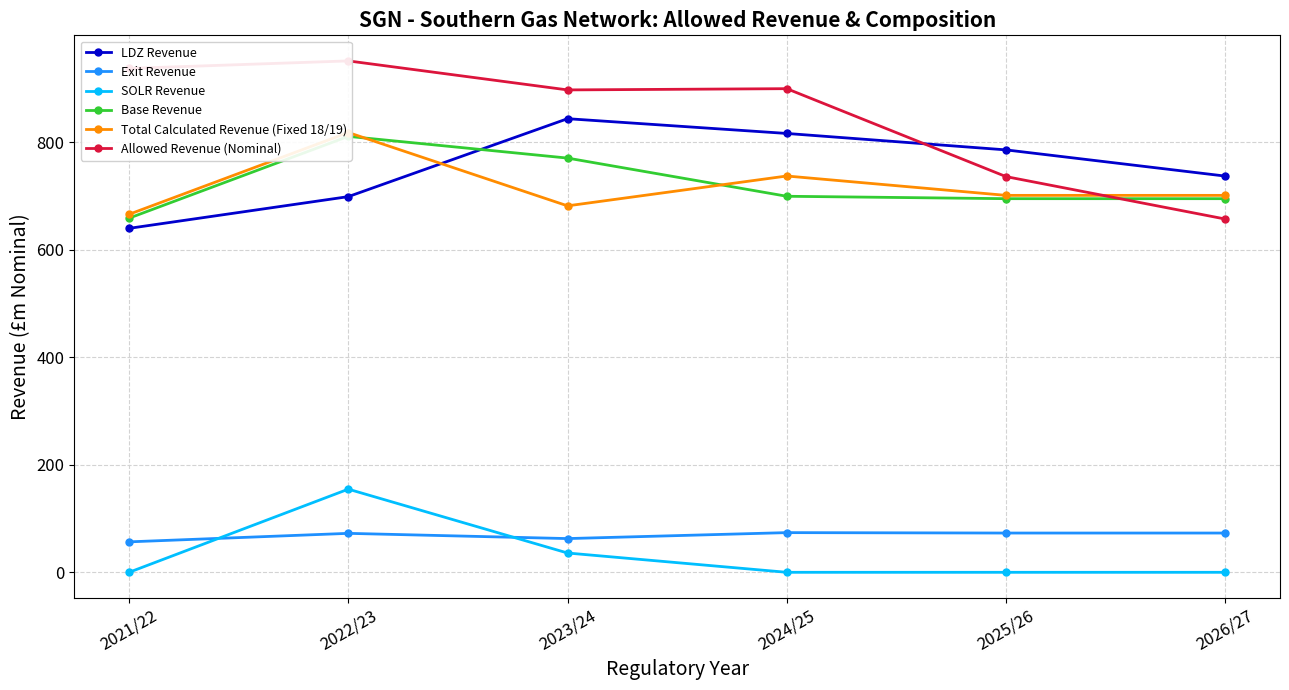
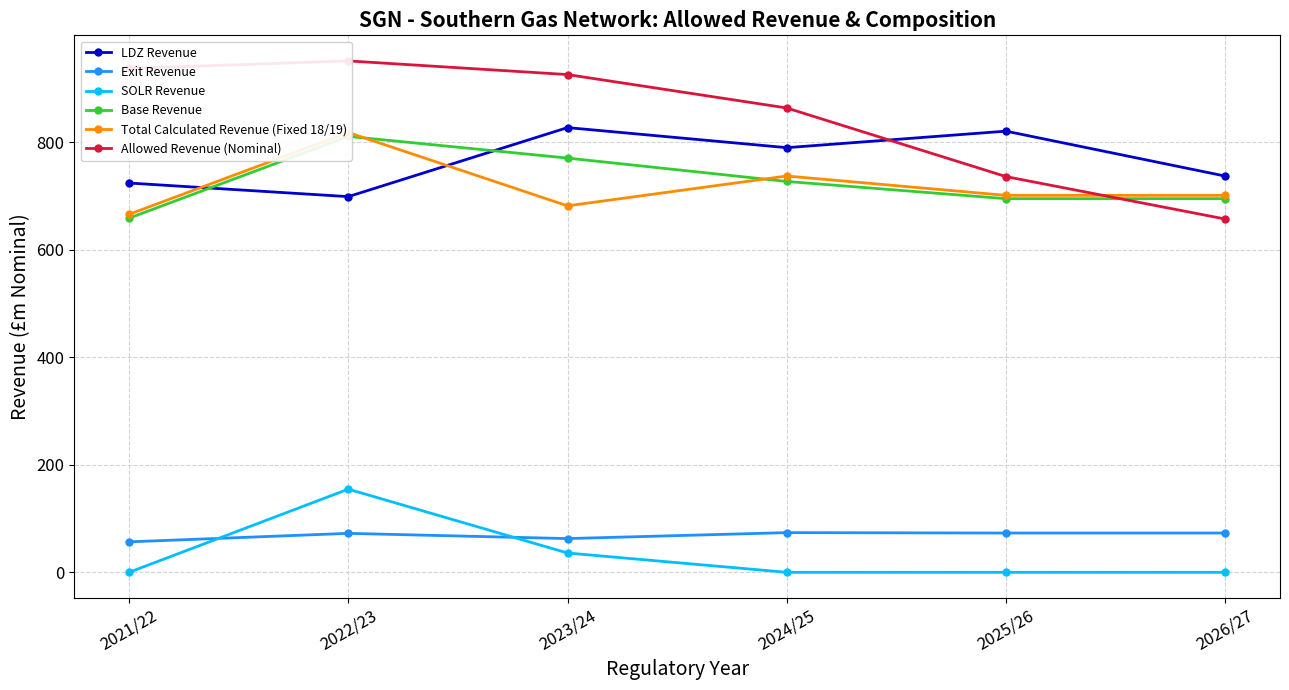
LDZ Revenue, 2021/22: 640 -> 720
LDZ Revenue, 2023/24: 840 -> 830
Allowed Revenue (Nominal), 2023/24: 900 -> 930
LDZ Revenue, 2024/25: 820 -> 790
Base Revenue, 2024/25: 700 -> 730
Allowed Revenue (Nominal), 2024/25: 900 -> 860
LDZ Revenue, 2025/26: 790 -> 820
